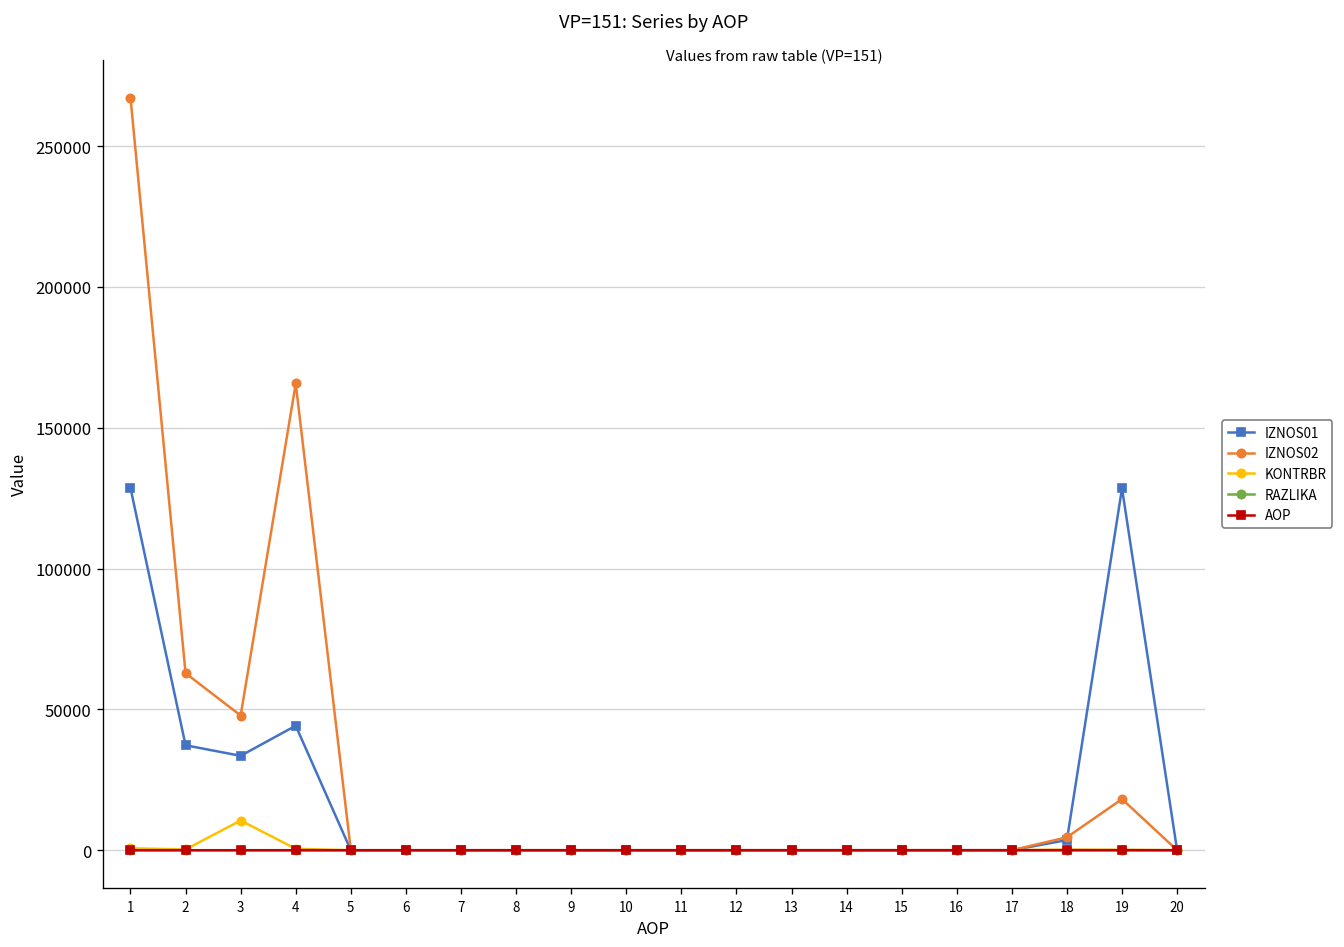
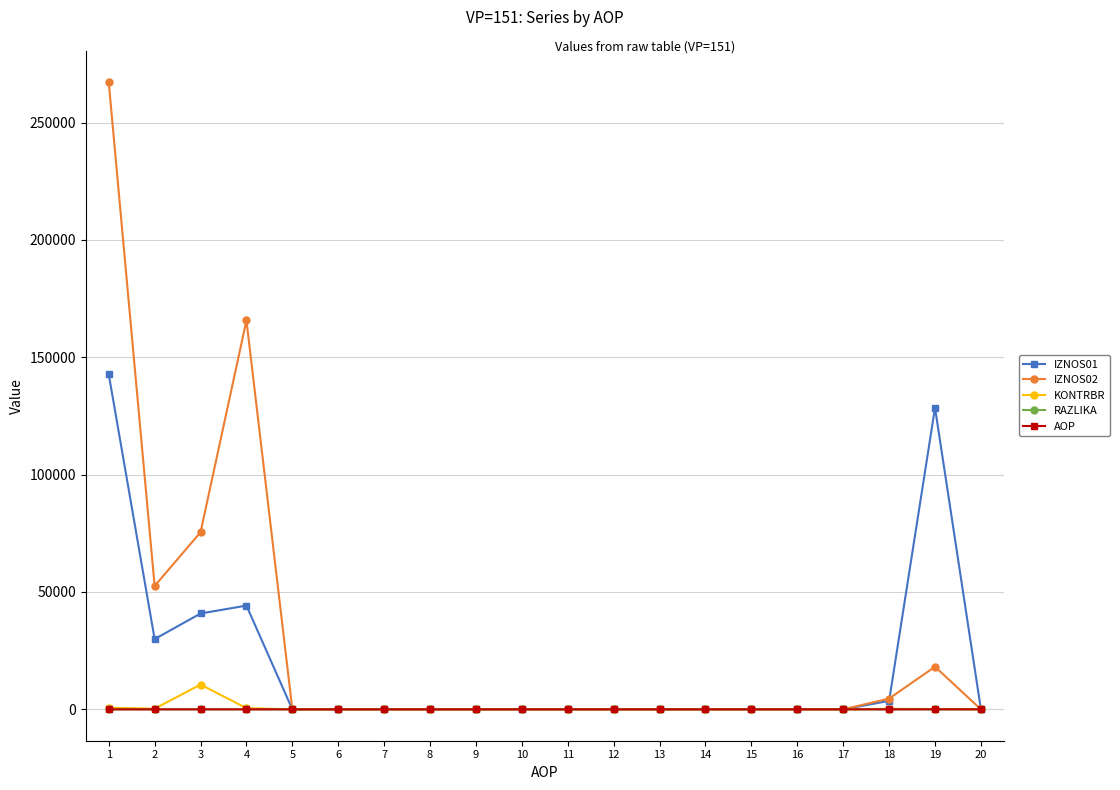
IZNOS01, 1: 129000 -> 143000
IZNOS01, 2: 37000 -> 30000
IZNOS02, 2: 63000 -> 53000
IZNOS01, 3: 34000 -> 41000
IZNOS02, 3: 48000 -> 75000
